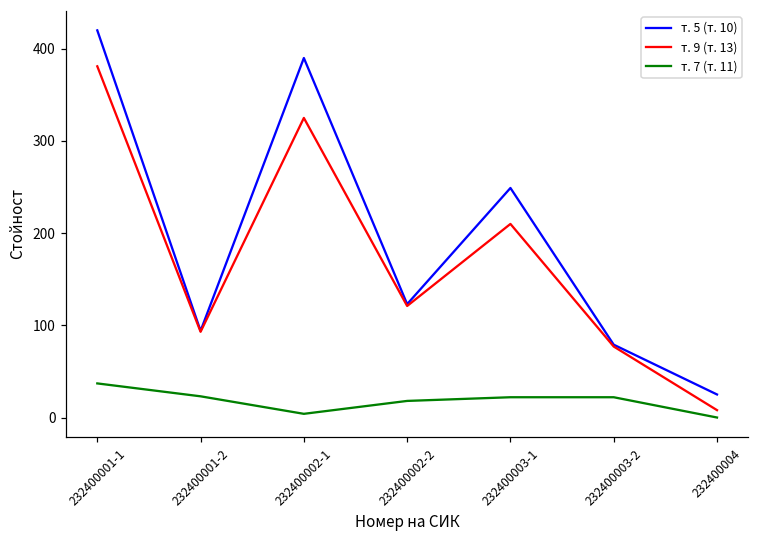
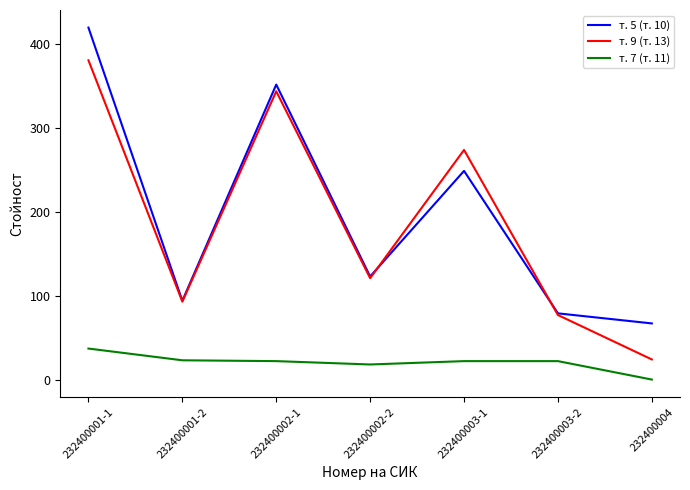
т. 5 (т. 10), 232400002-1: 390 -> 350
т. 9 (т. 13), 232400002-1: 330 -> 340
т. 7 (т. 11), 232400002-1: 0 -> 20
т. 9 (т. 13), 232400003-1: 210 -> 270
т. 5 (т. 10), 232400004: 30 -> 70
т. 9 (т. 13), 232400004: 10 -> 20
